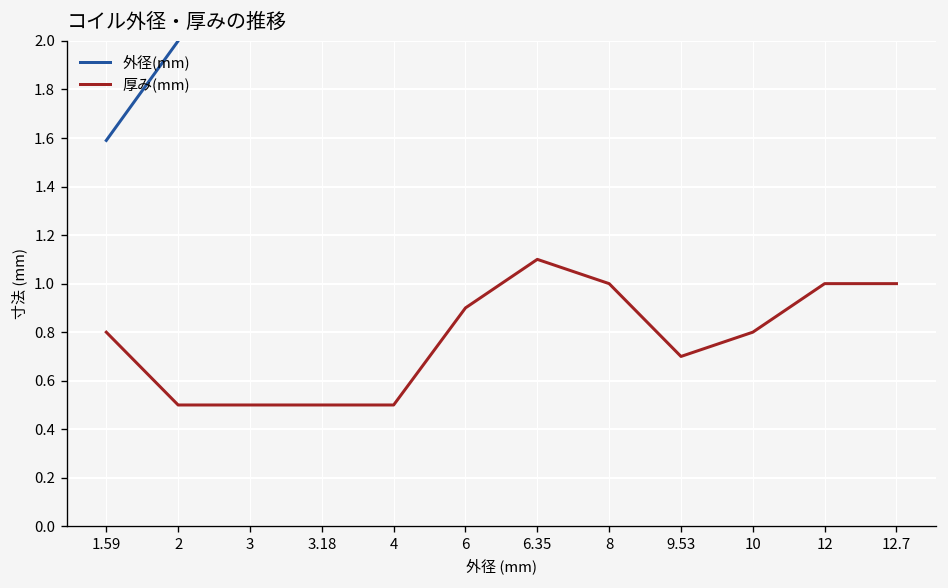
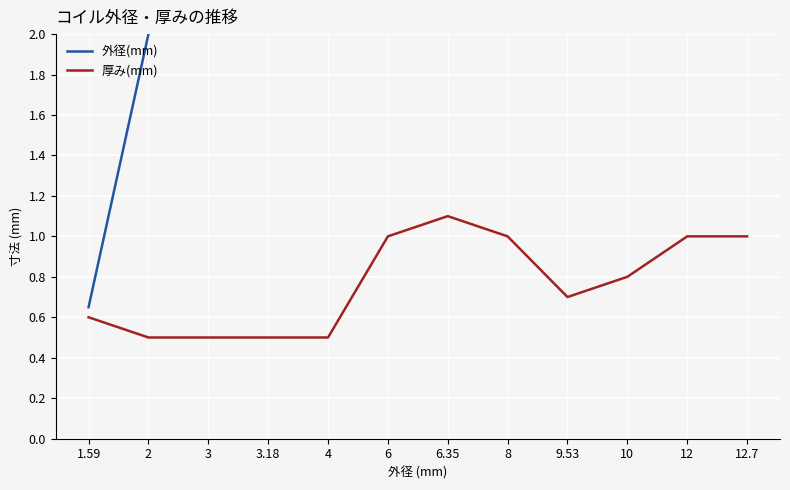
外径(mm), 1.59: 1.59 -> 0.65
厚み(mm), 1.59: 0.8 -> 0.6
厚み(mm), 6: 0.9 -> 1.0
